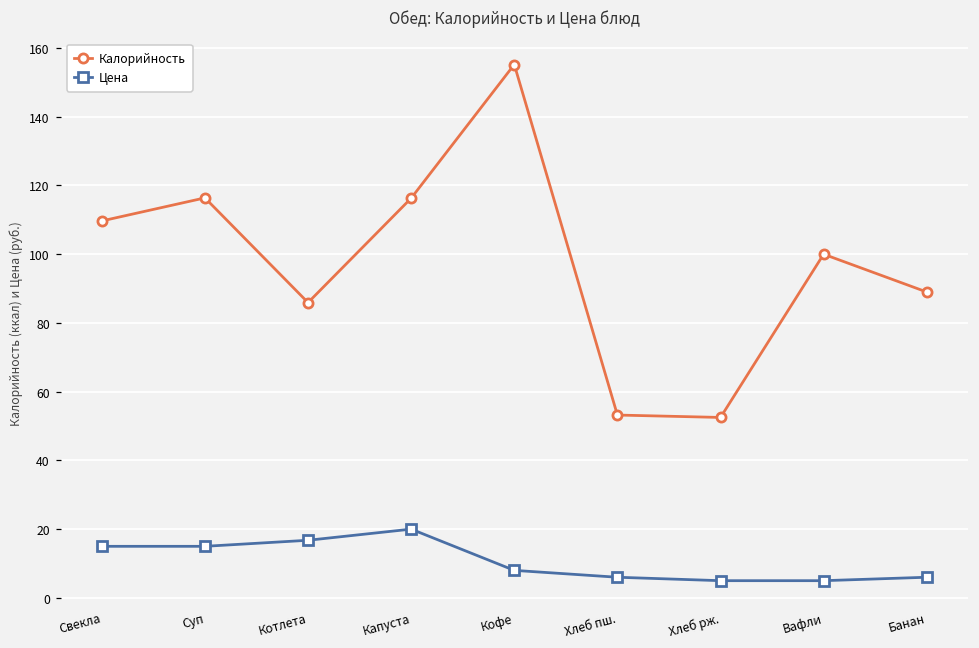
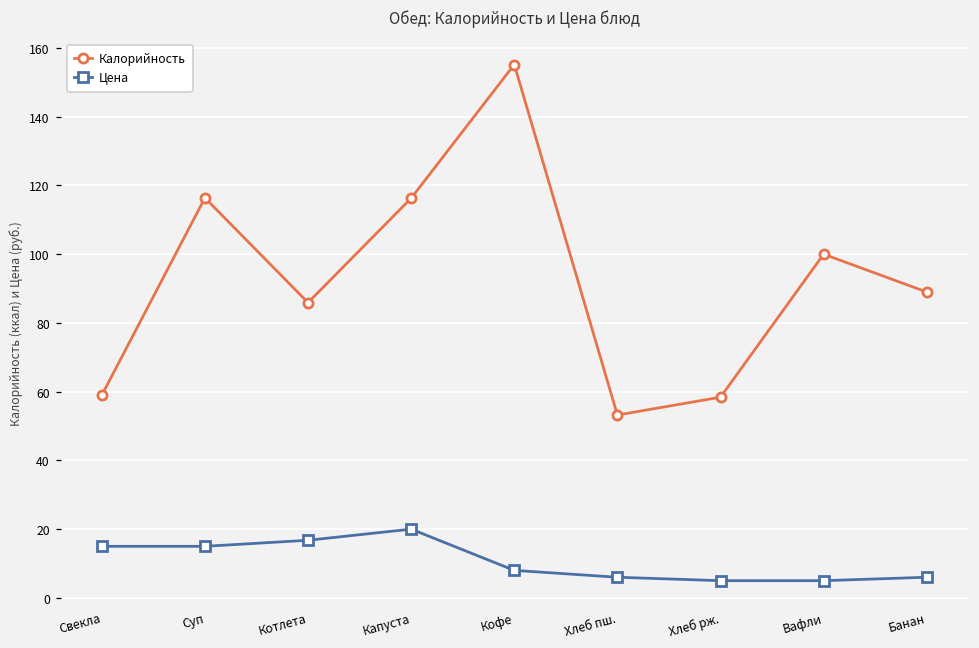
Калорийность, Свекла: 110 -> 59
Калорийность, Хлеб рж.: 53 -> 58
